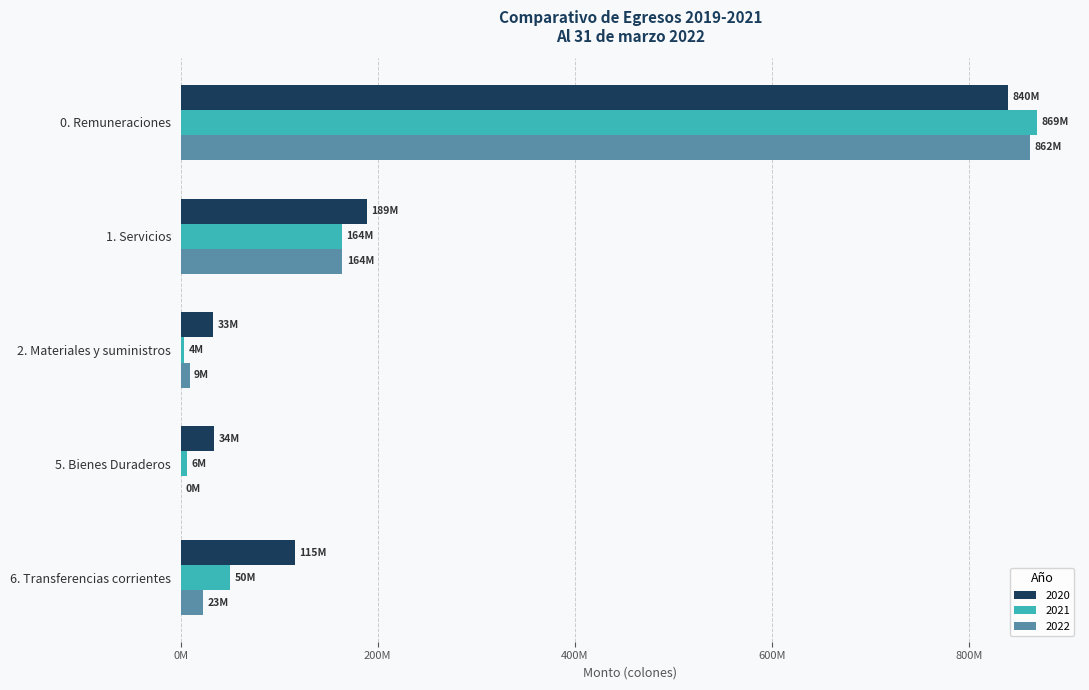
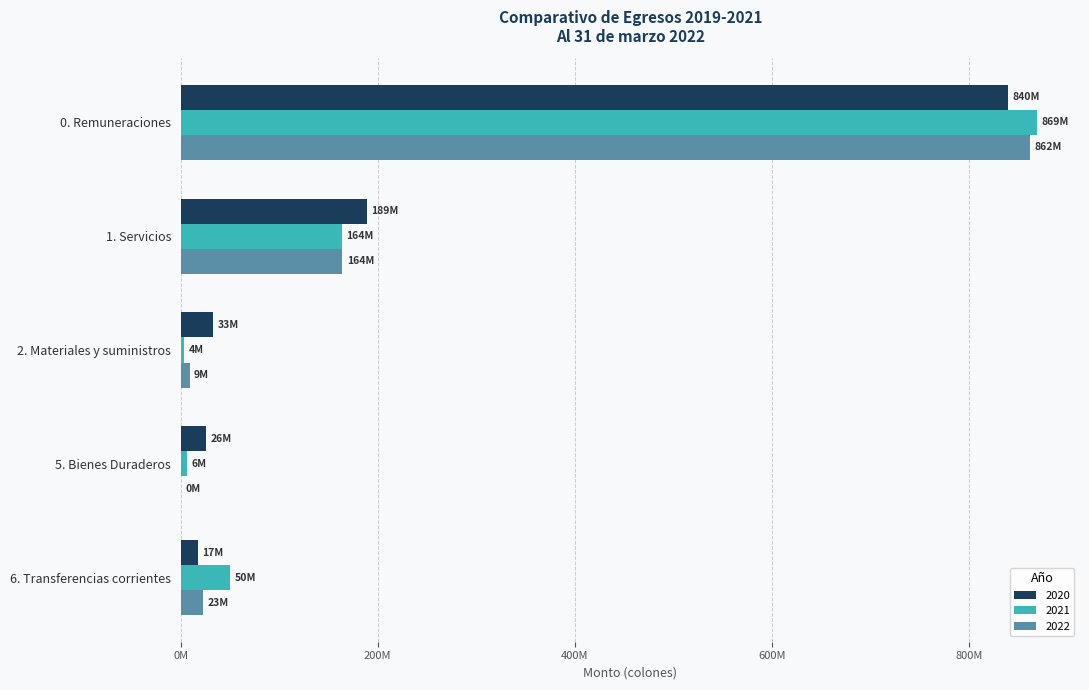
2020, 5. Bienes Duraderos: 34M -> 26M
2020, 6. Transferencias corrientes: 115M -> 17M
